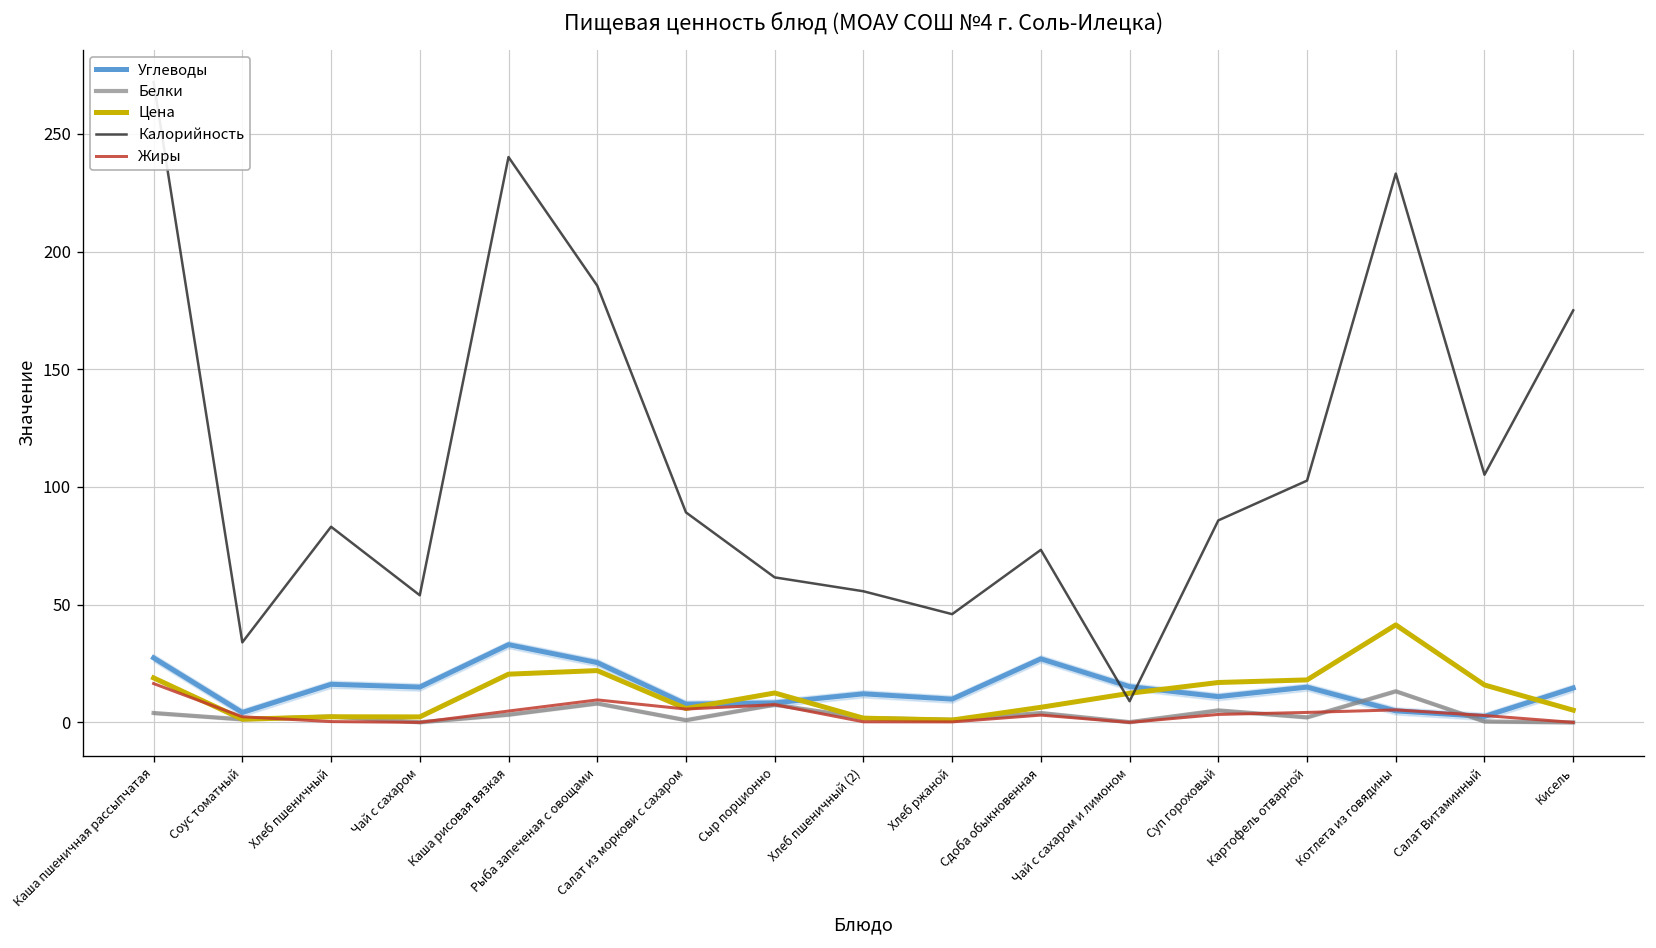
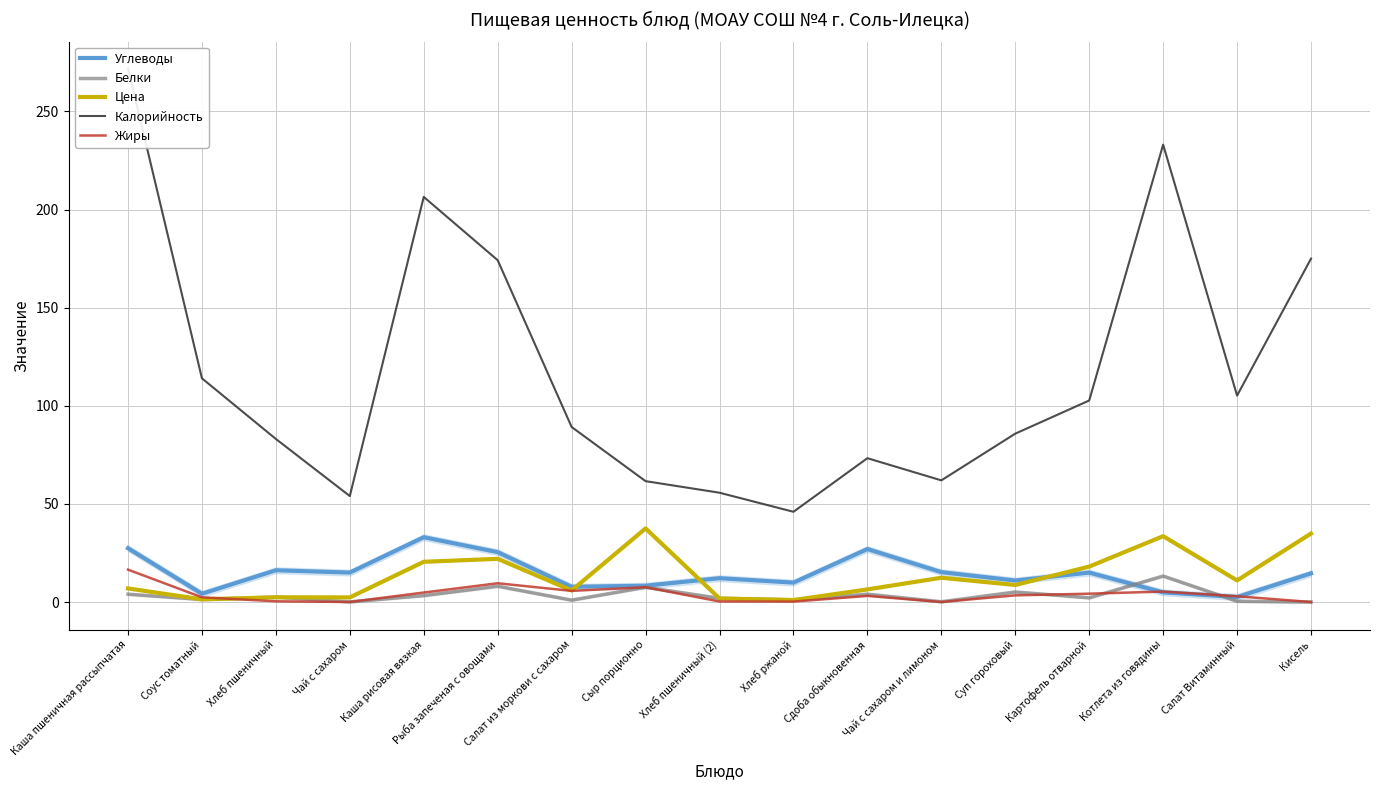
Цена, Каша пшеничная рассыпчатая: 19 -> 7
Калорийность, Соус томатный: 34 -> 114
Калорийность, Каша рисовая вязкая: 240 -> 206
Калорийность, Рыба запеченая с овощами: 186 -> 174
Цена, Сыр порционно: 13 -> 38
Калорийность, Чай с сахаром и лимоном: 9 -> 62
Цена, Суп гороховый: 17 -> 9
Цена, Котлета из говядины: 41 -> 34
Цена, Салат Витаминный: 16 -> 11
Цена, Кисель: 5 -> 35
